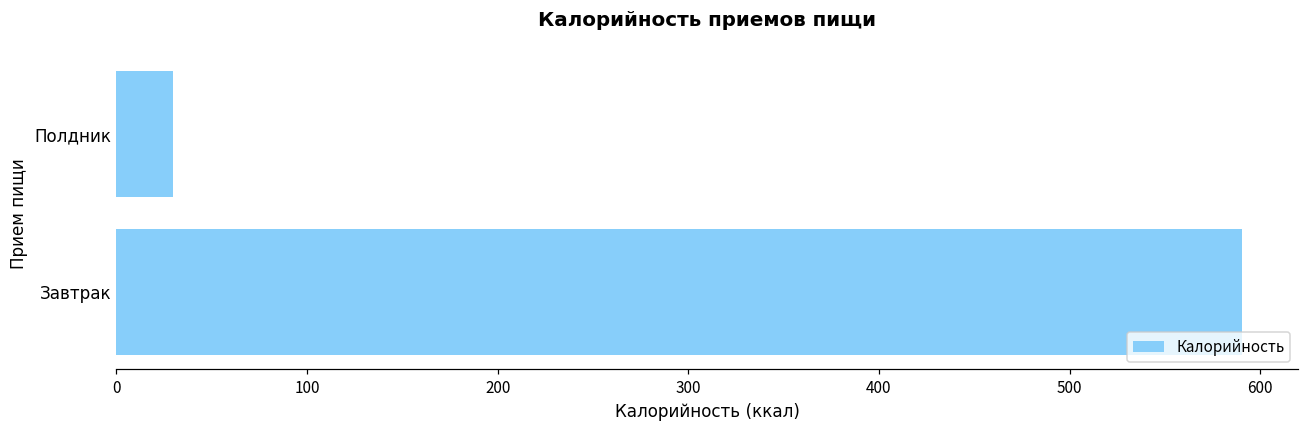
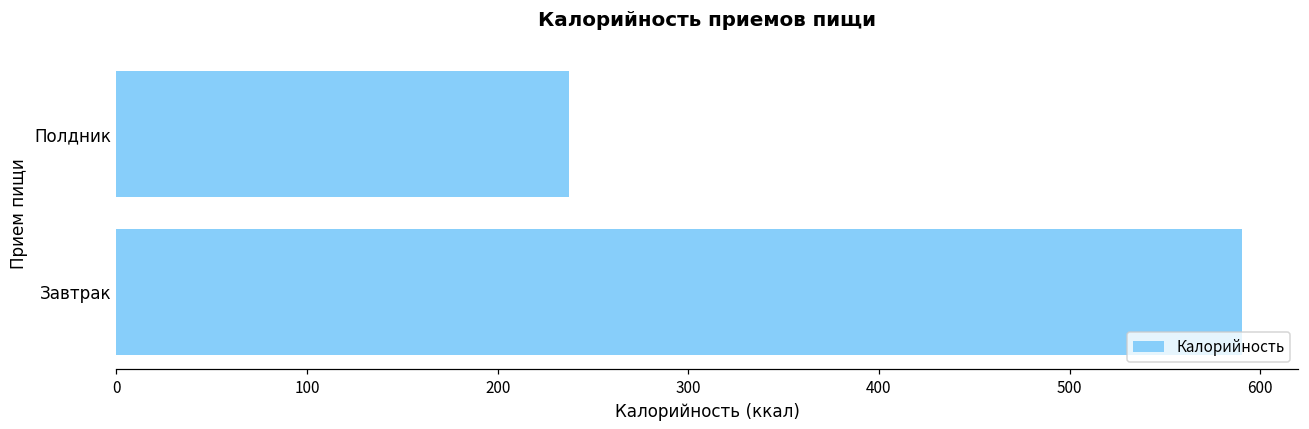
Полдник: 30 -> 238
